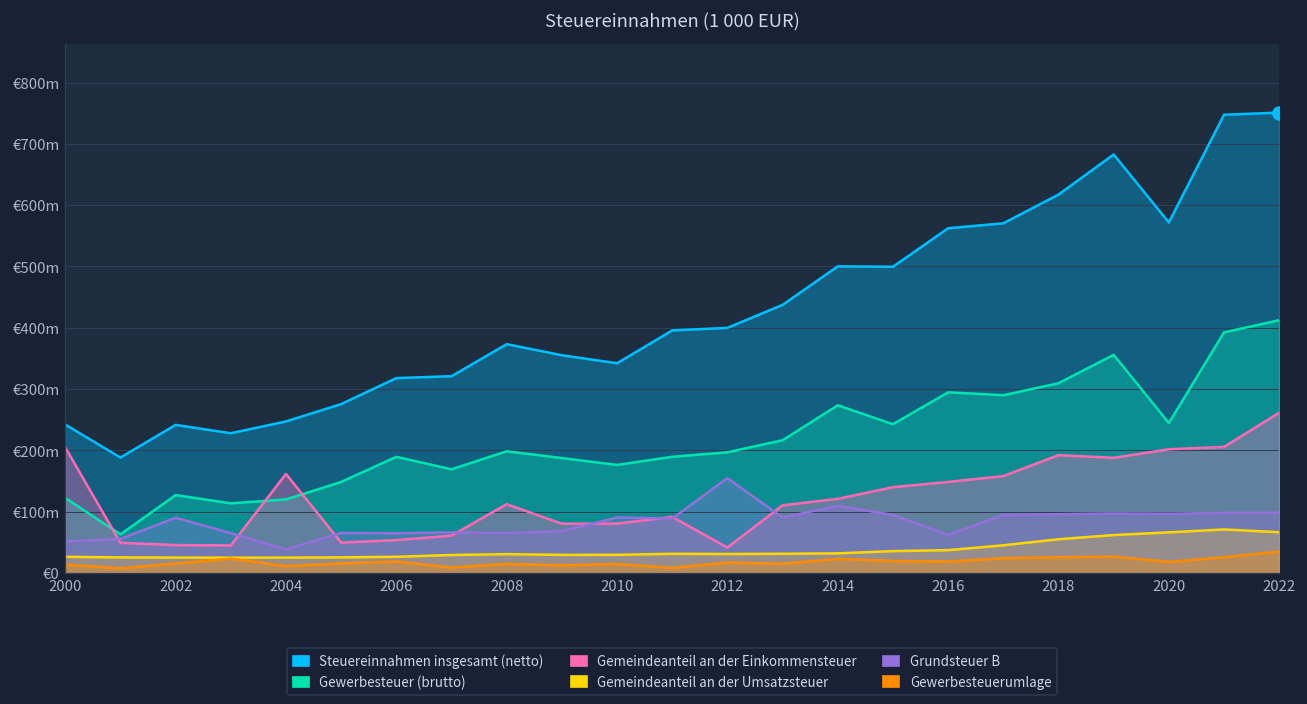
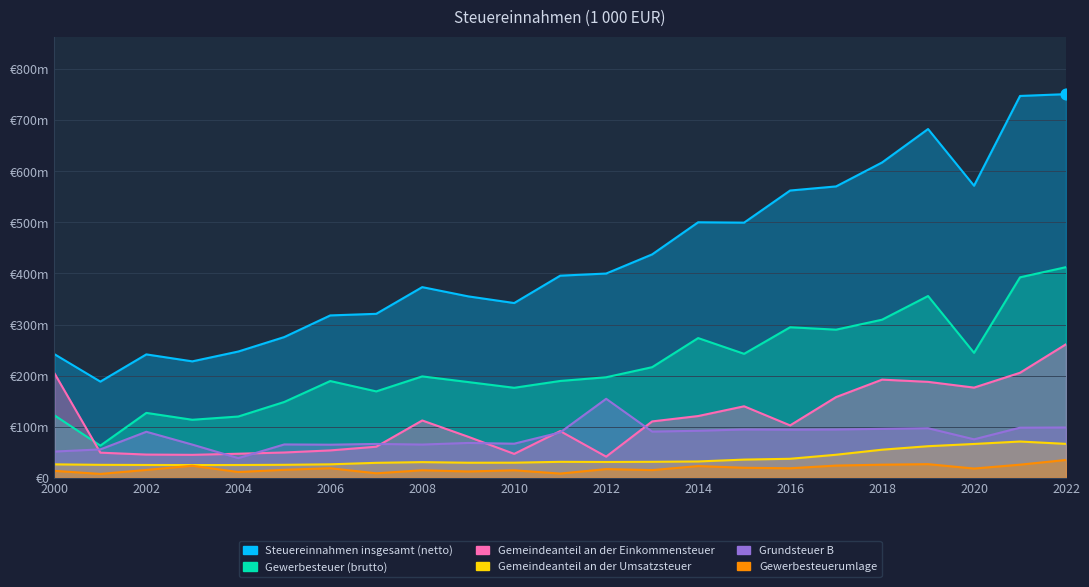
Gemeindeanteil an der Einkommensteuer, 2004: €160m -> €50m
Gemeindeanteil an der Einkommensteuer, 2010: €80m -> €50m
Grundsteuer B, 2010: €90m -> €70m
Grundsteuer B, 2014: €110m -> €90m
Gemeindeanteil an der Einkommensteuer, 2016: €150m -> €100m
Grundsteuer B, 2016: €60m -> €90m
Gemeindeanteil an der Einkommensteuer, 2020: €200m -> €180m
Grundsteuer B, 2020: €100m -> €80m
